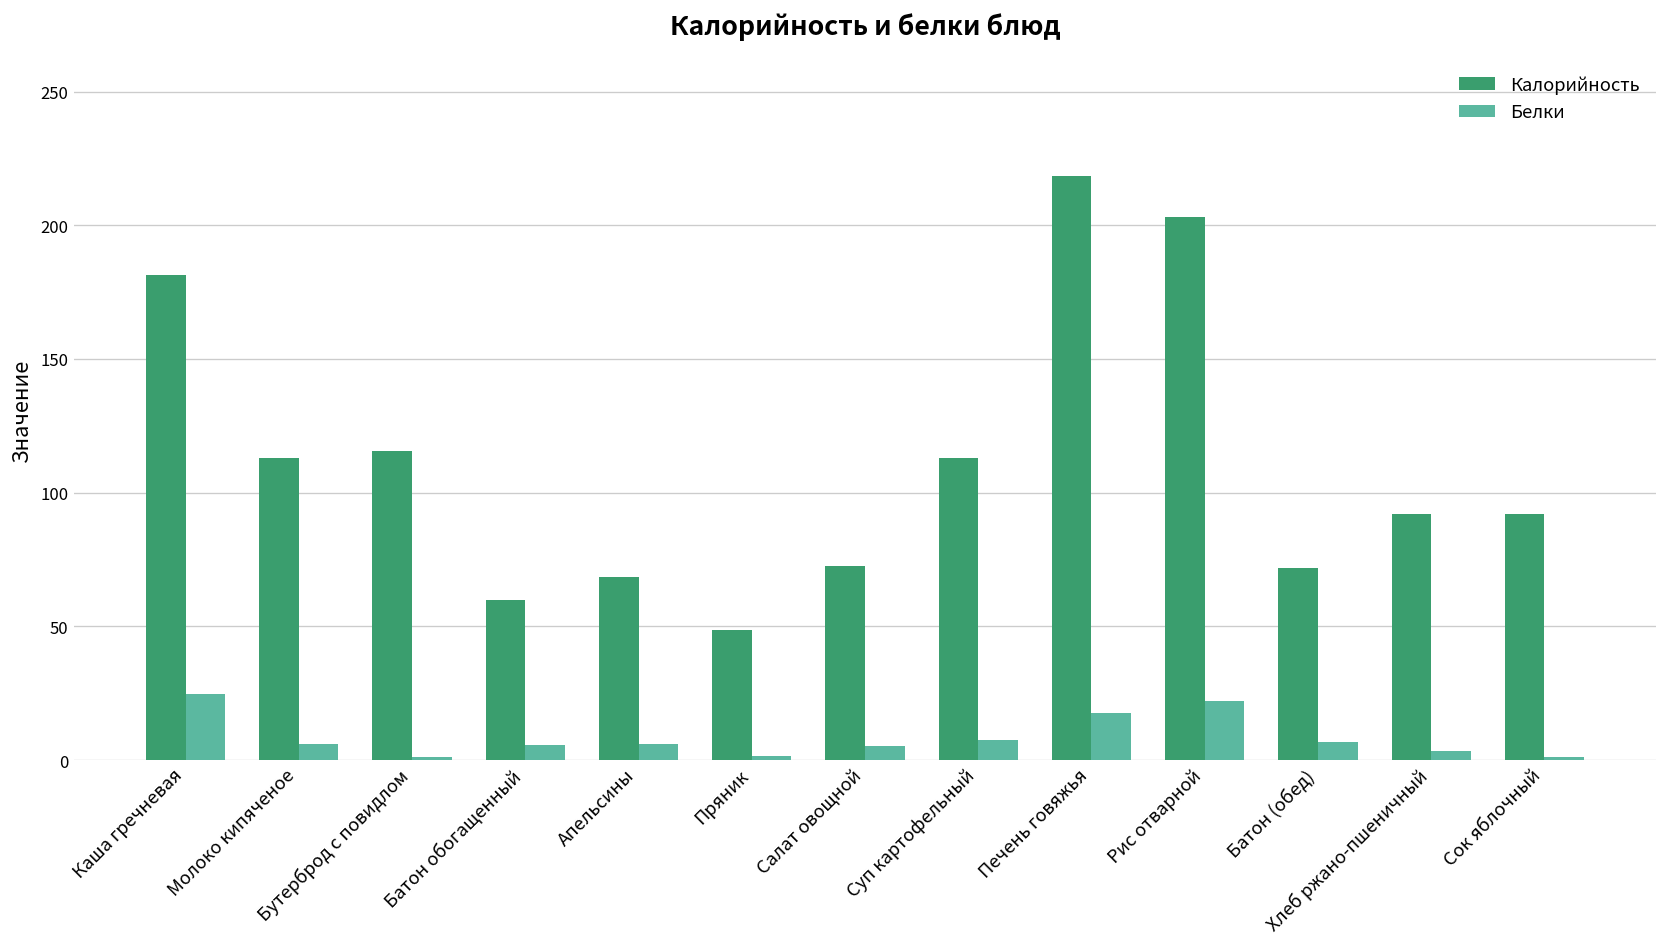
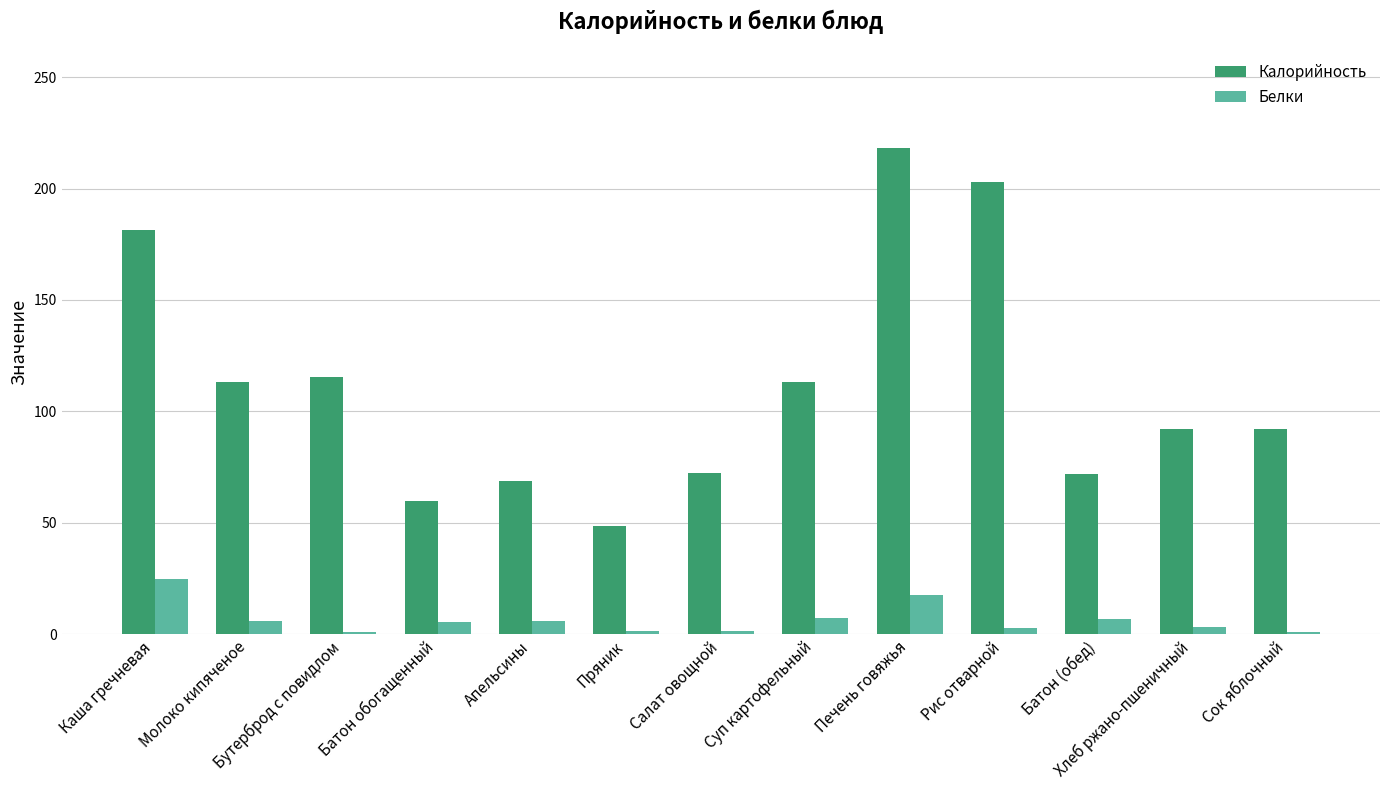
Белки, Салат овощной: 5 -> 1
Белки, Рис отварной: 22 -> 3
